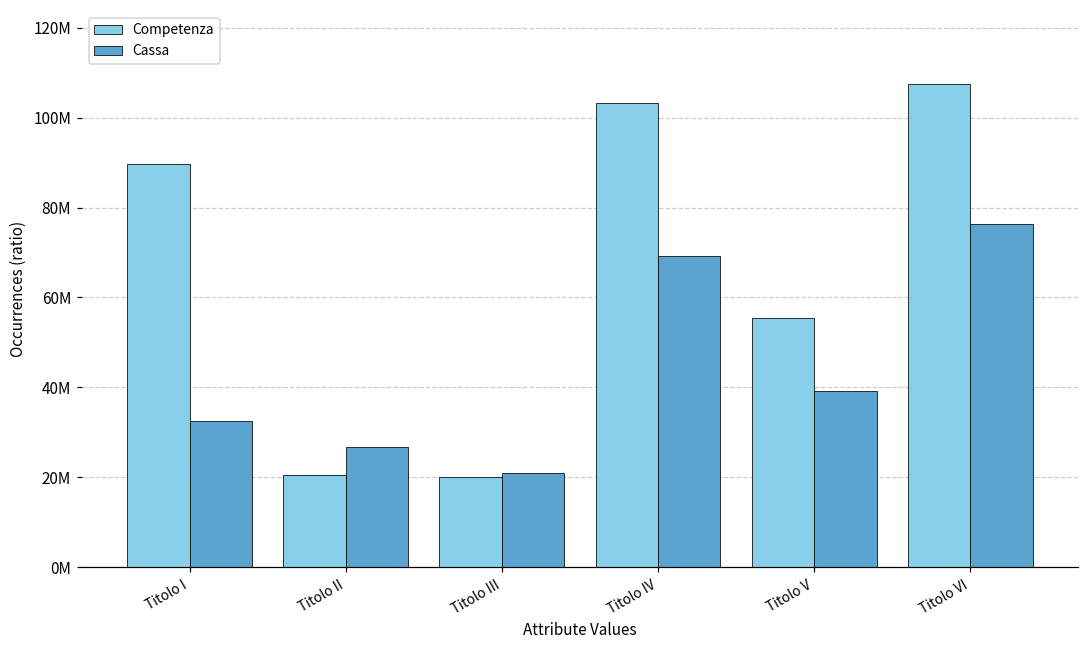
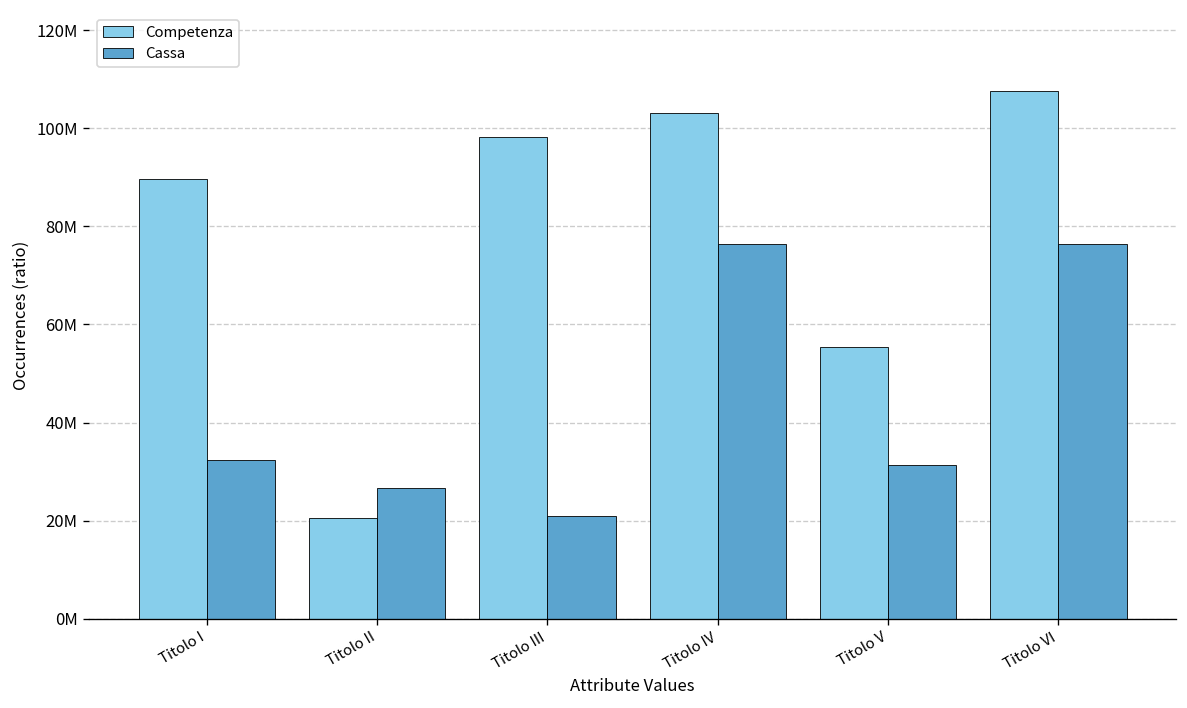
Competenza, Titolo III: 20000000 -> 98000000
Cassa, Titolo IV: 69000000 -> 76000000
Cassa, Titolo V: 39000000 -> 31000000
